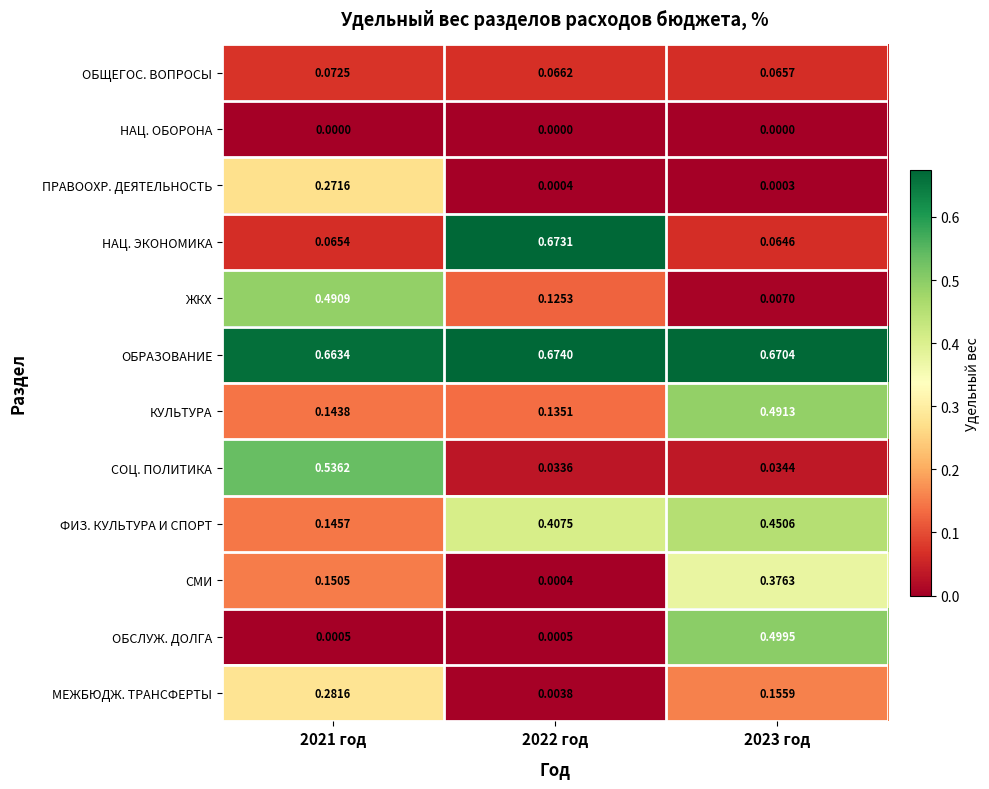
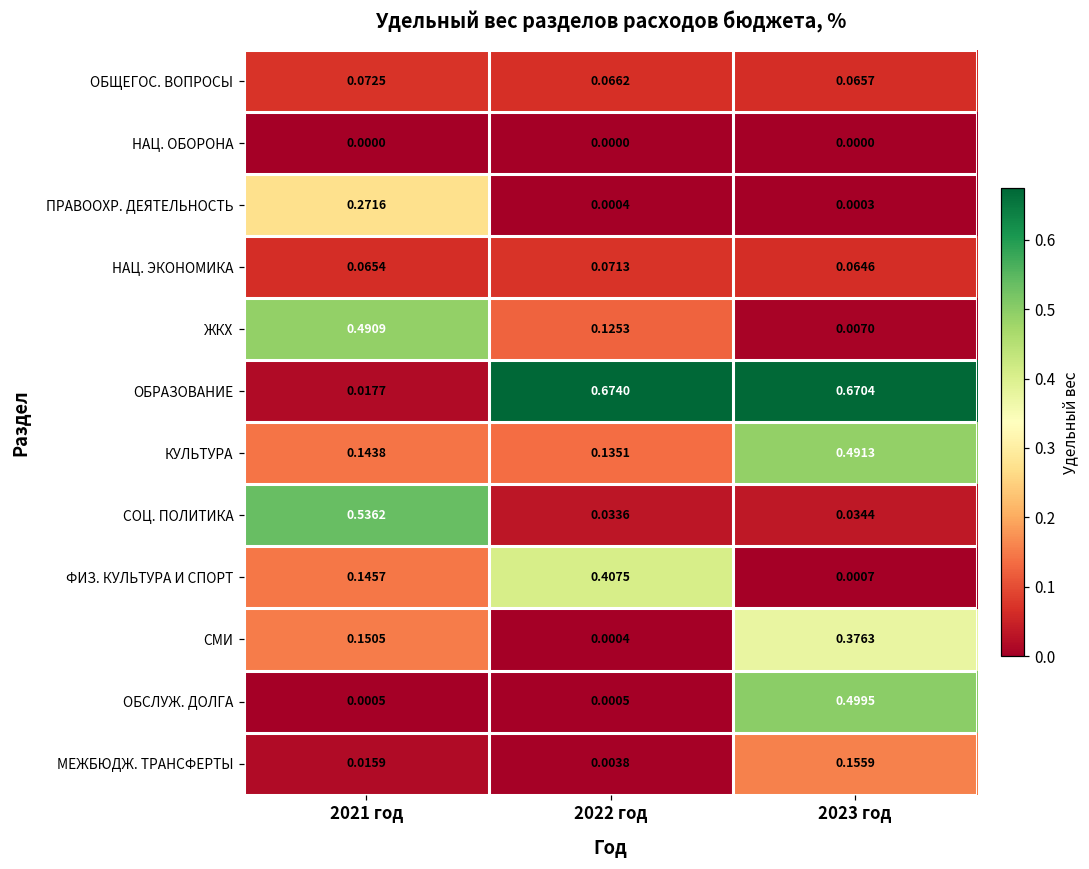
НАЦ. ЭКОНОМИКА, 2022 год: 0.6731 -> 0.0713
ОБРАЗОВАНИЕ, 2021 год: 0.6634 -> 0.0177
ФИЗ. КУЛЬТУРА И СПОРТ, 2023 год: 0.4506 -> 0.0007
МЕЖБЮДЖ. ТРАНСФЕРТЫ, 2021 год: 0.2816 -> 0.0159
